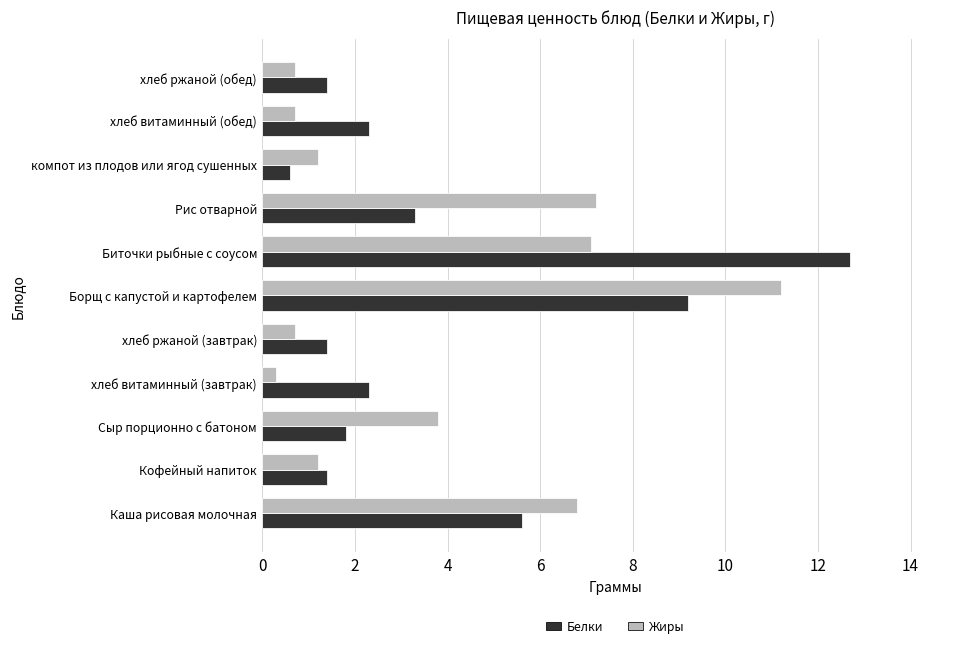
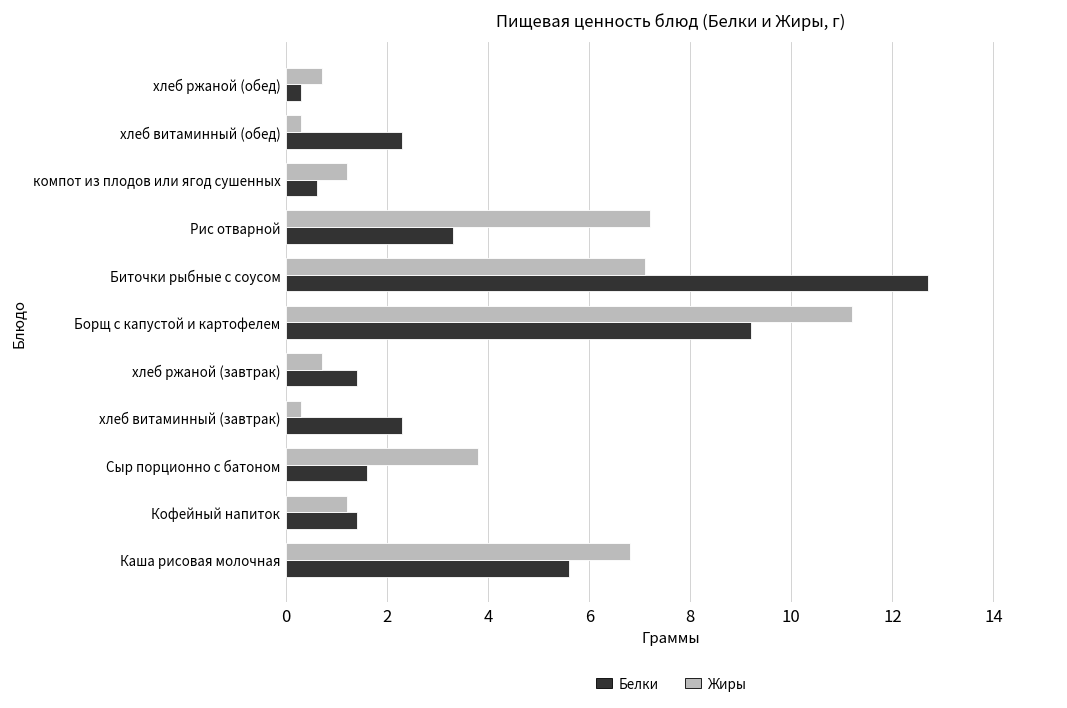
Белки, хлеб ржаной (обед): 1.4 -> 0.3
Жиры, хлеб витаминный (обед): 0.7 -> 0.3
Белки, Сыр порционно с батоном: 1.8 -> 1.6
